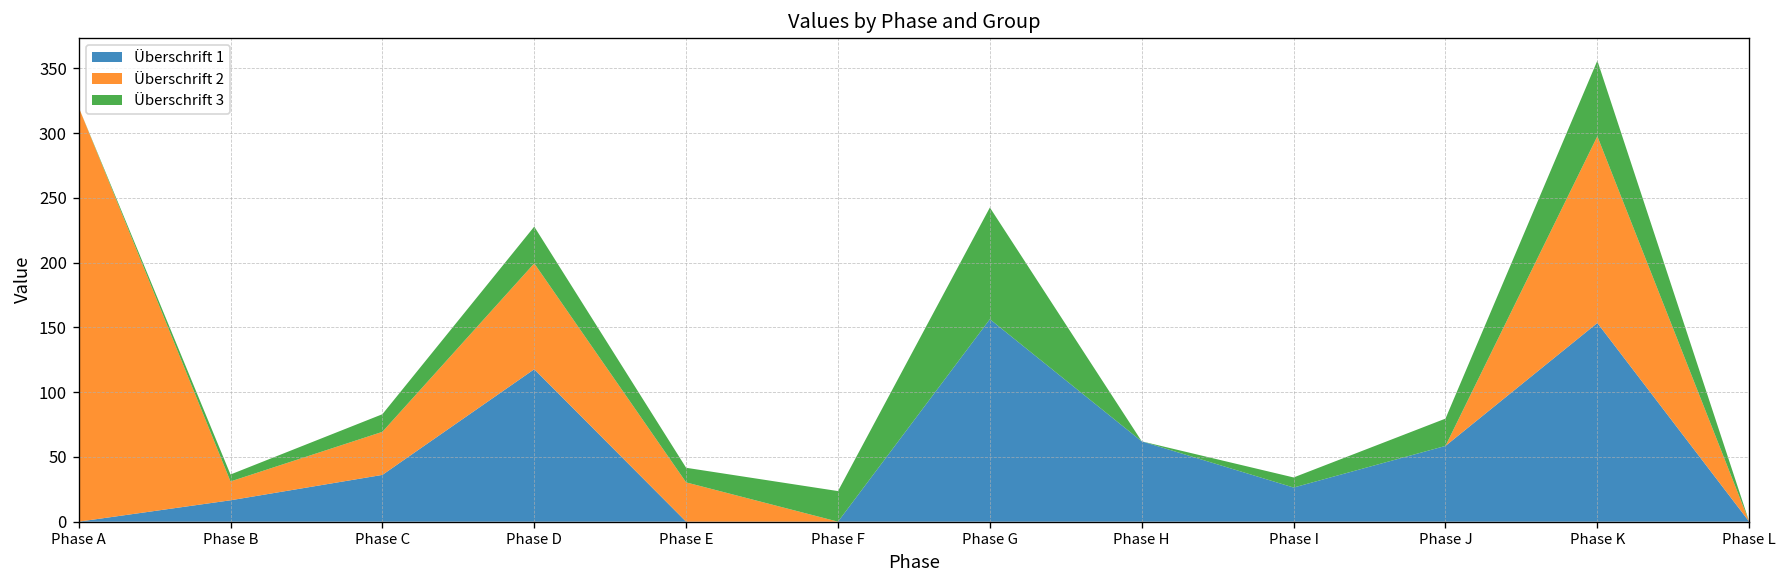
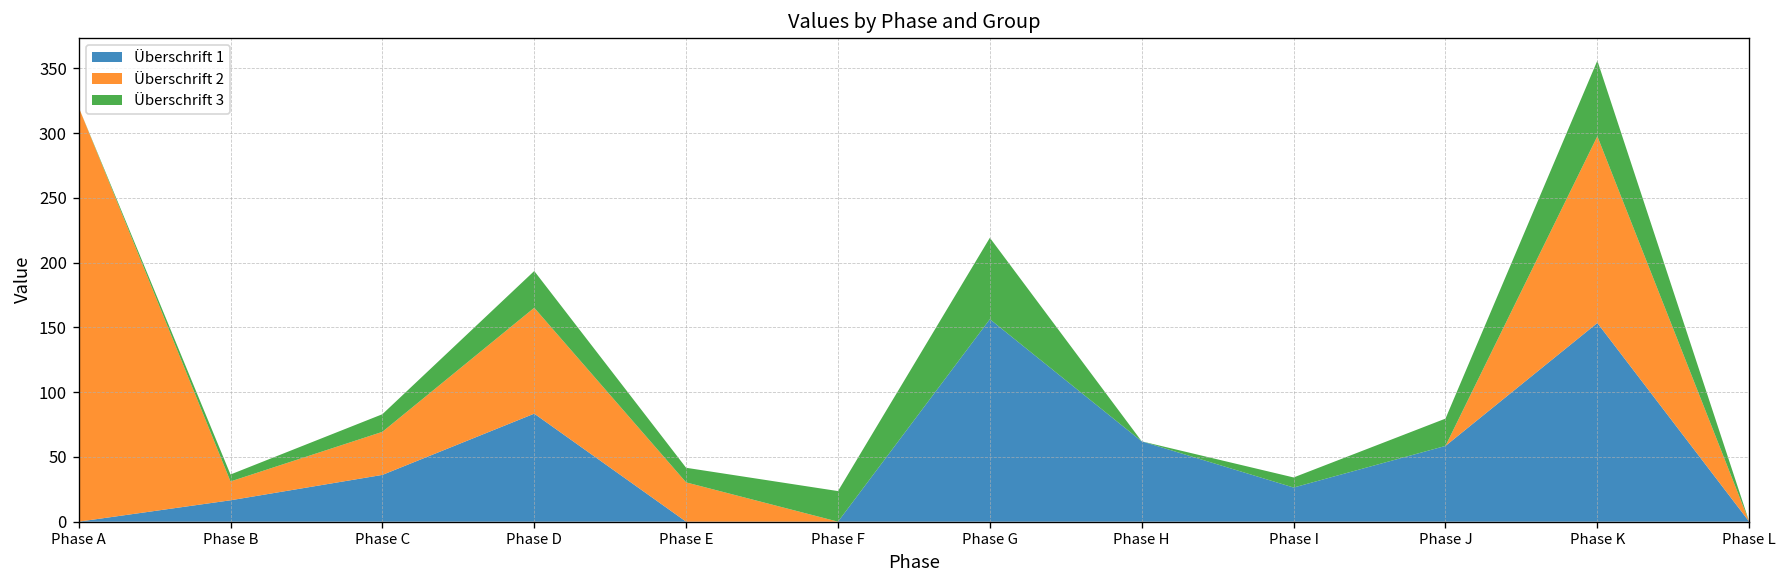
Überschrift 1, Phase D: 118 -> 83
Überschrift 3, Phase G: 86 -> 63
